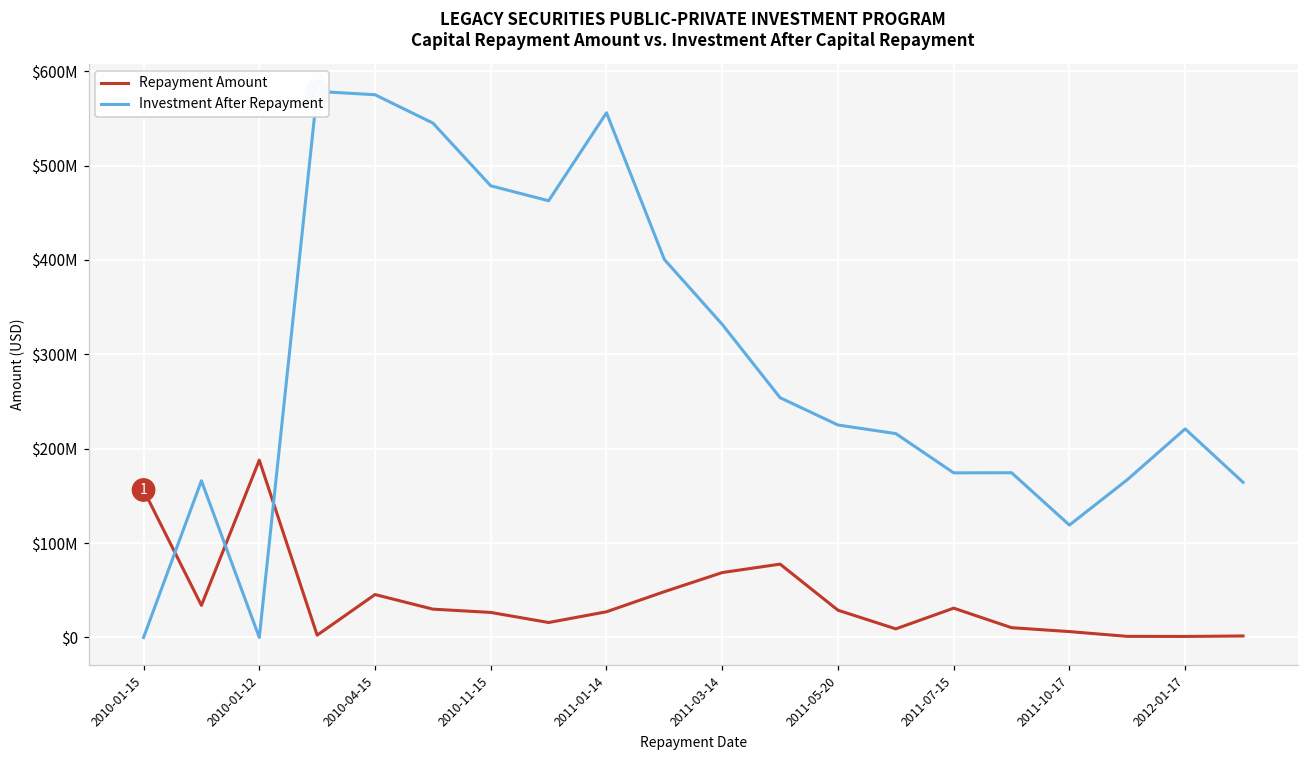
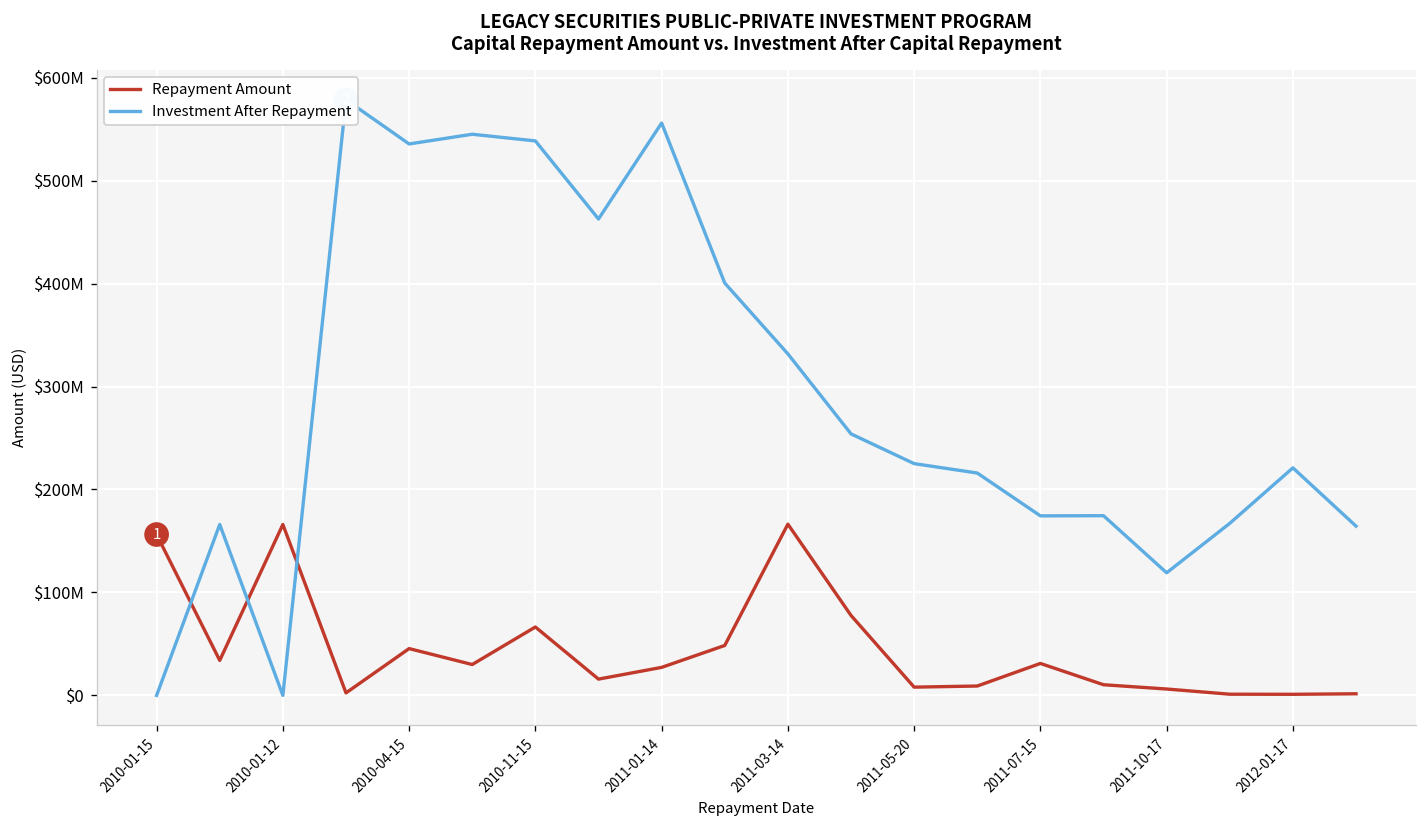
Repayment Amount, 2010-01-12: $190000000 -> $170000000
Investment After Repayment, 2010-04-15: $570000000 -> $540000000
Repayment Amount, 2010-11-15: $30000000 -> $70000000
Investment After Repayment, 2010-11-15: $480000000 -> $540000000
Repayment Amount, 2011-03-14: $70000000 -> $170000000
Repayment Amount, 2011-05-20: $30000000 -> $10000000
